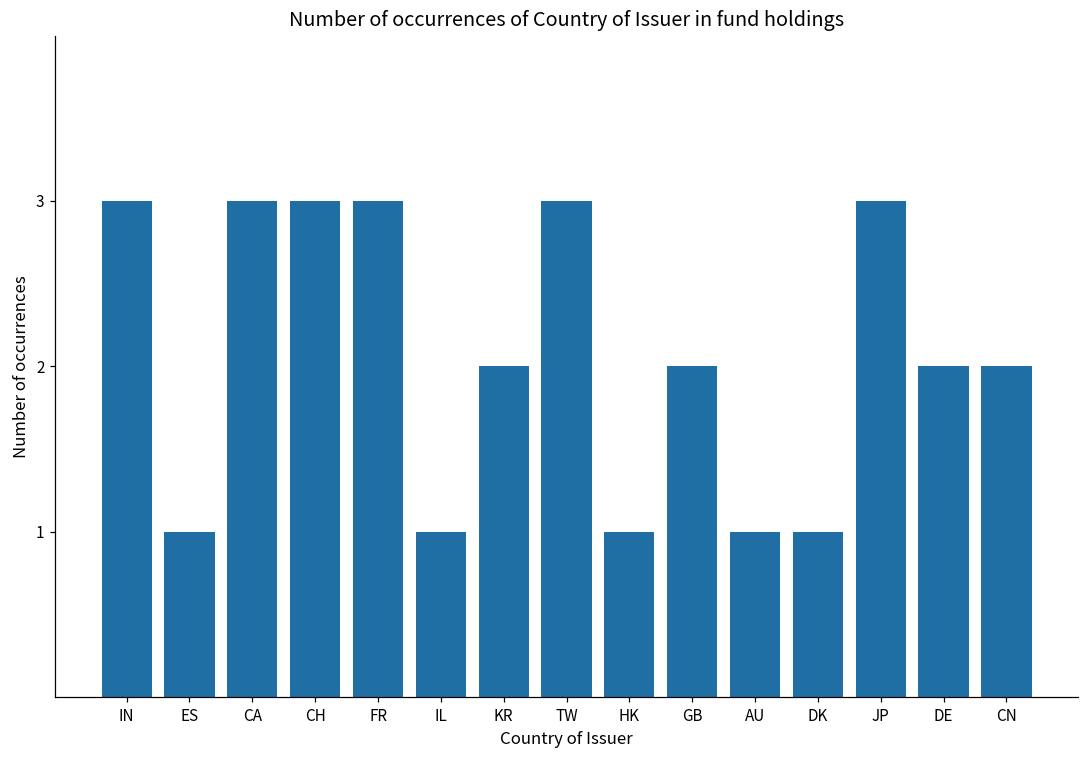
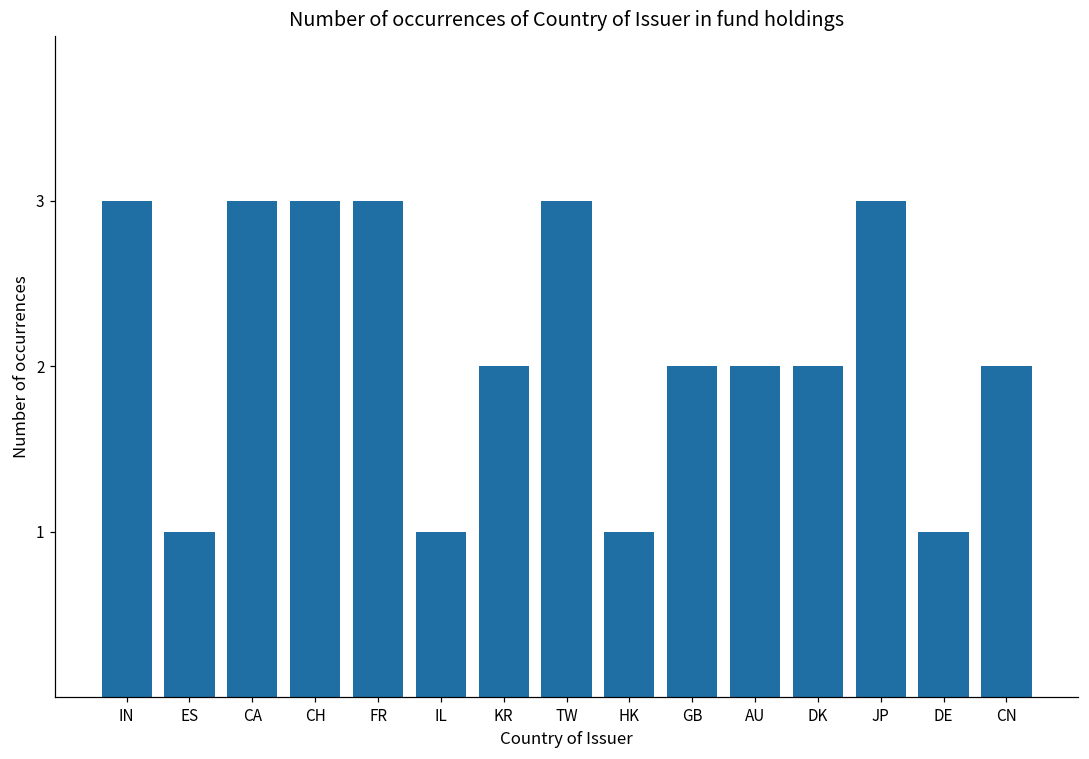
AU: 1 -> 2
DK: 1 -> 2
DE: 2 -> 1
